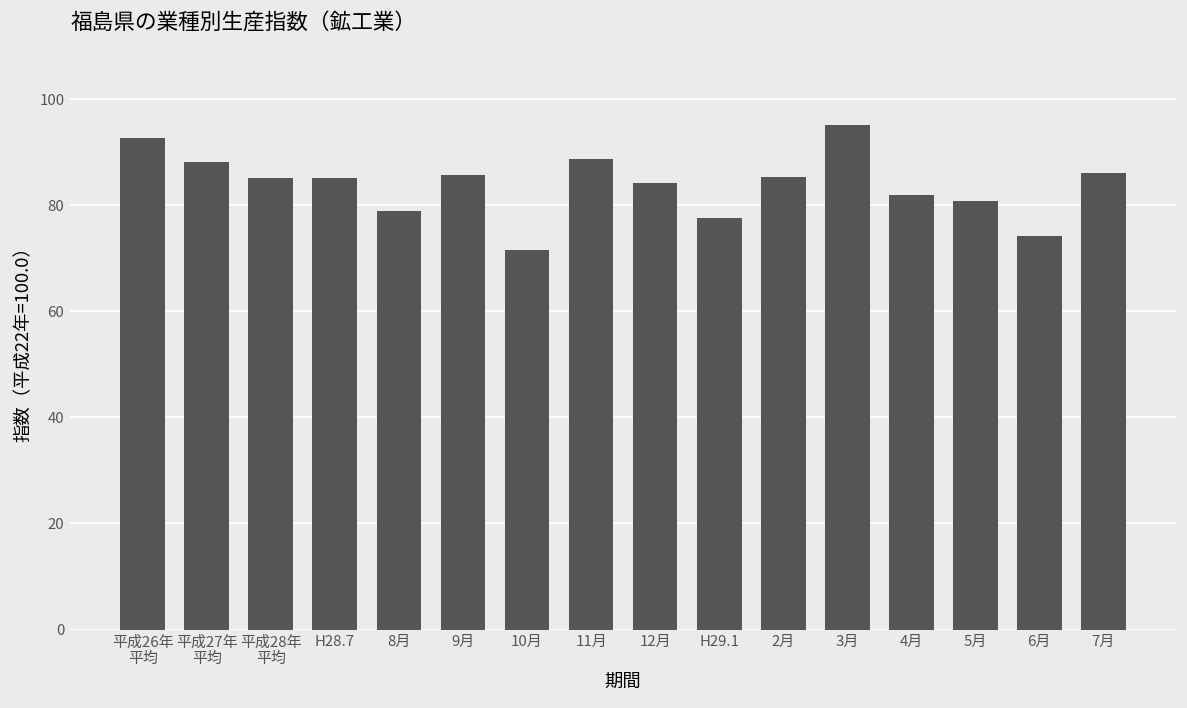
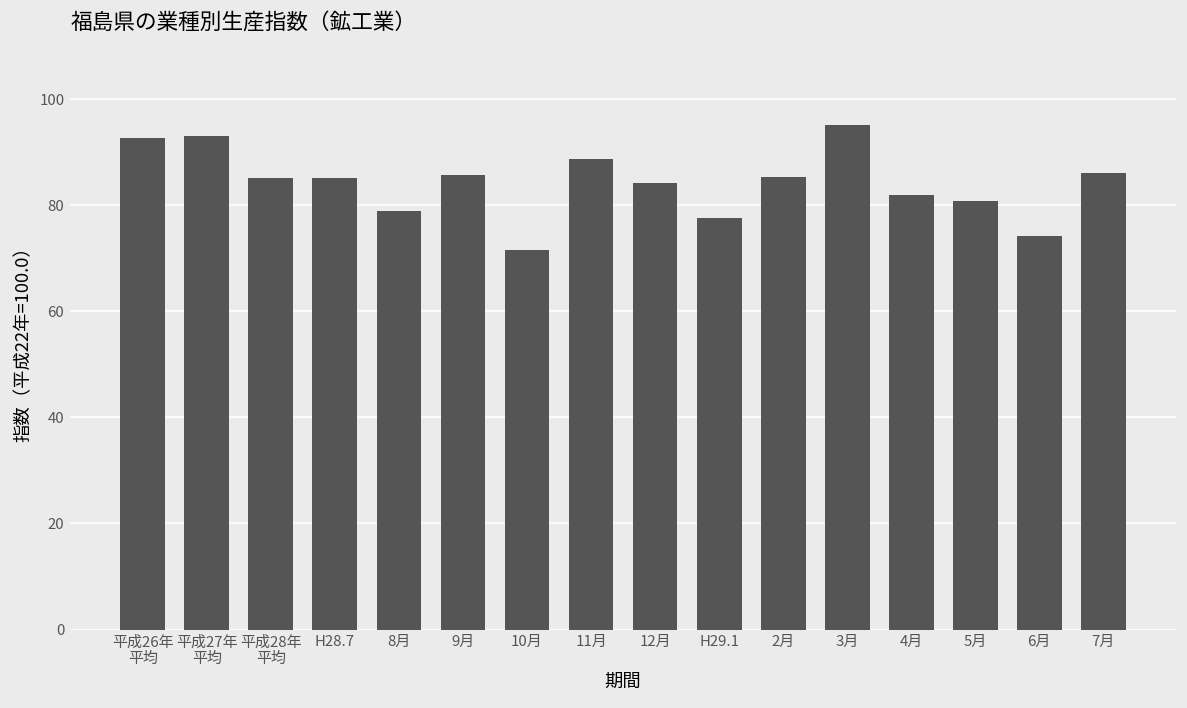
平成27年 平均: 88 -> 93
